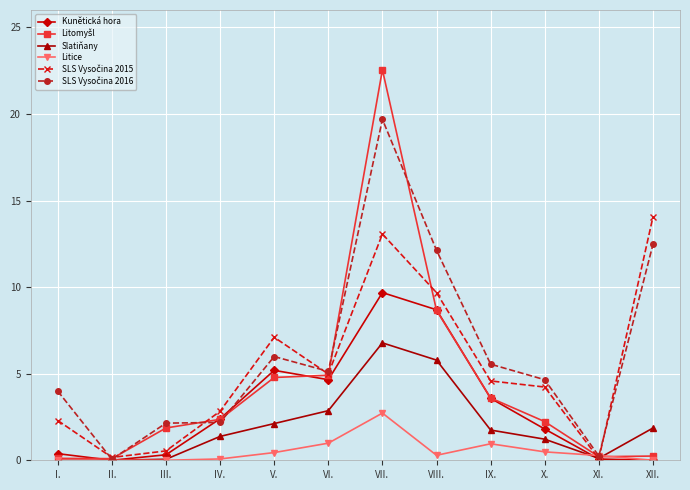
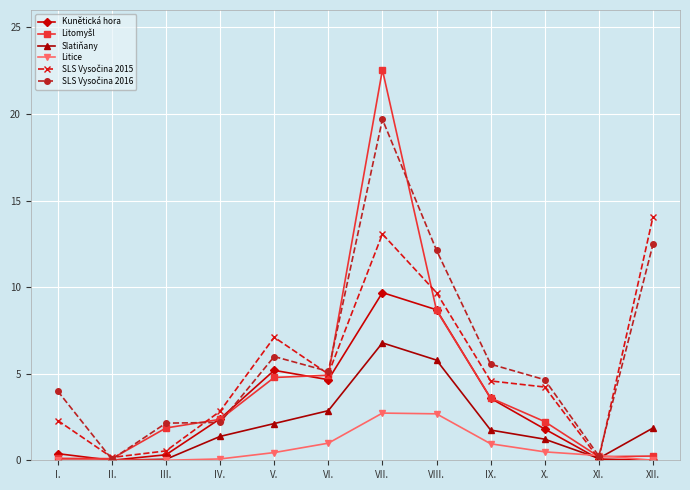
Litice, VIII.: 0.3 -> 2.7
